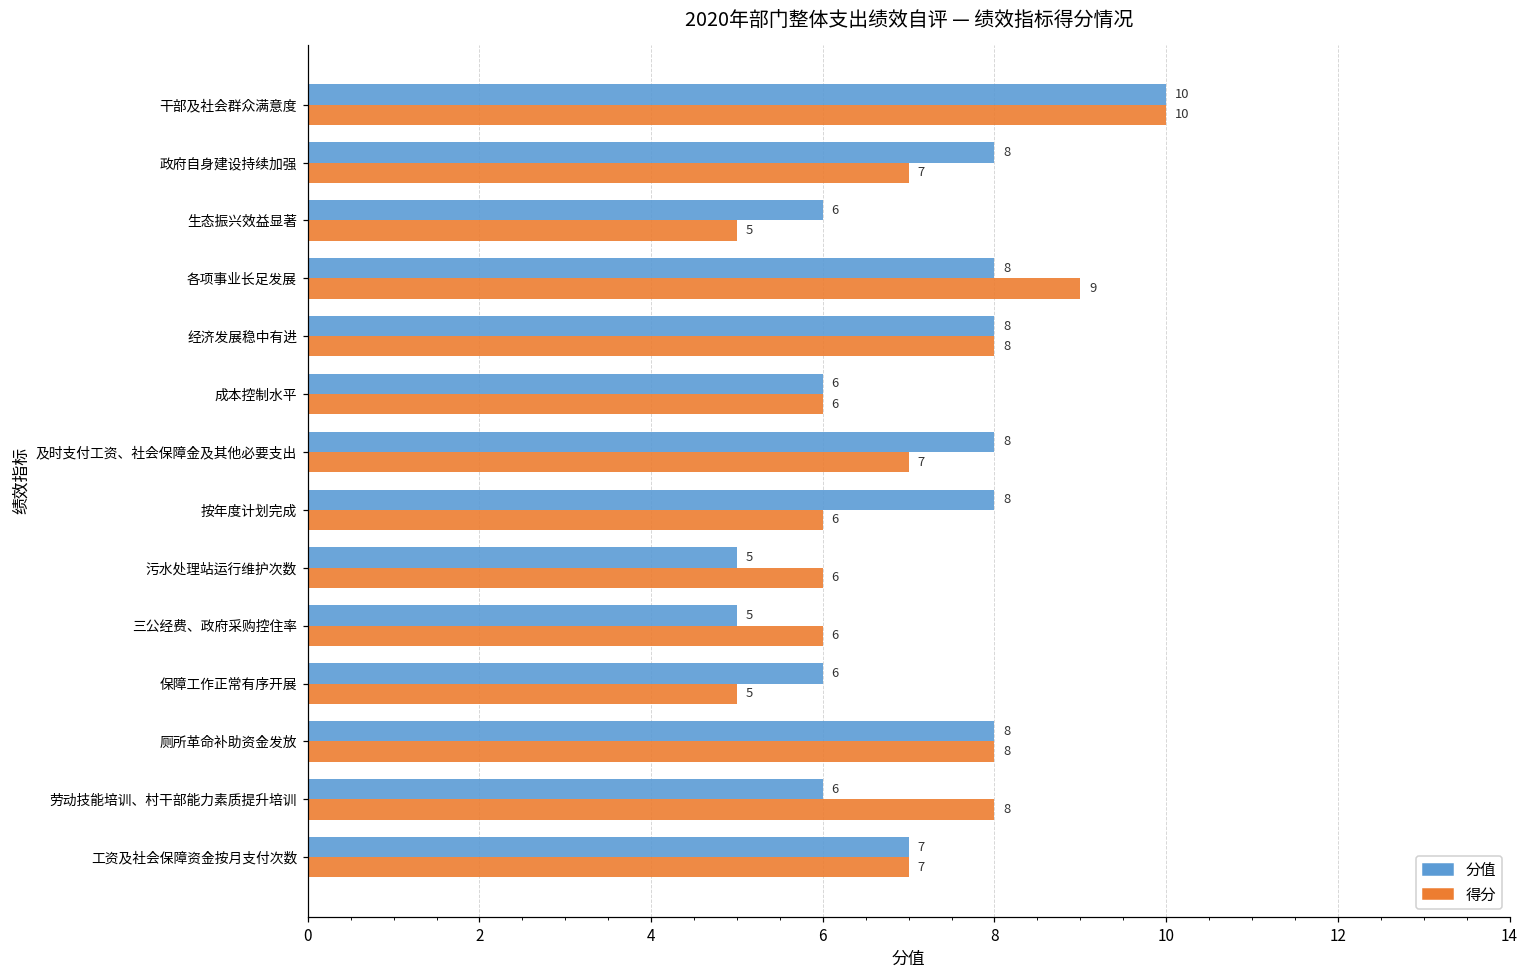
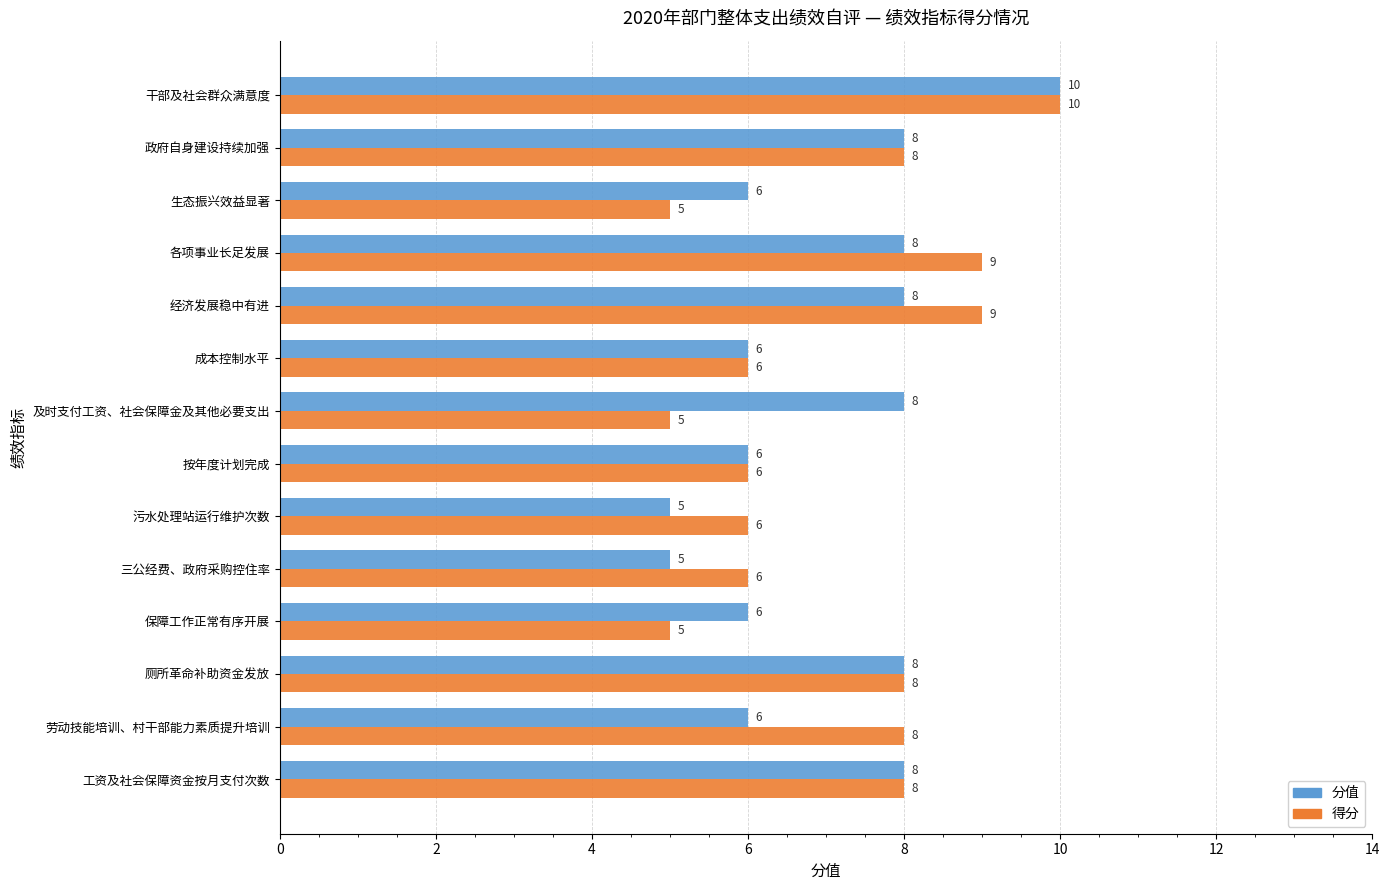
得分, 政府自身建设持续加强: 7 -> 8
得分, 经济发展稳中有进: 8 -> 9
得分, 及时支付工资、社会保障金及其他必要支出: 7 -> 5
分值, 按年度计划完成: 8 -> 6
分值, 工资及社会保障资金按月支付次数: 7 -> 8
得分, 工资及社会保障资金按月支付次数: 7 -> 8
